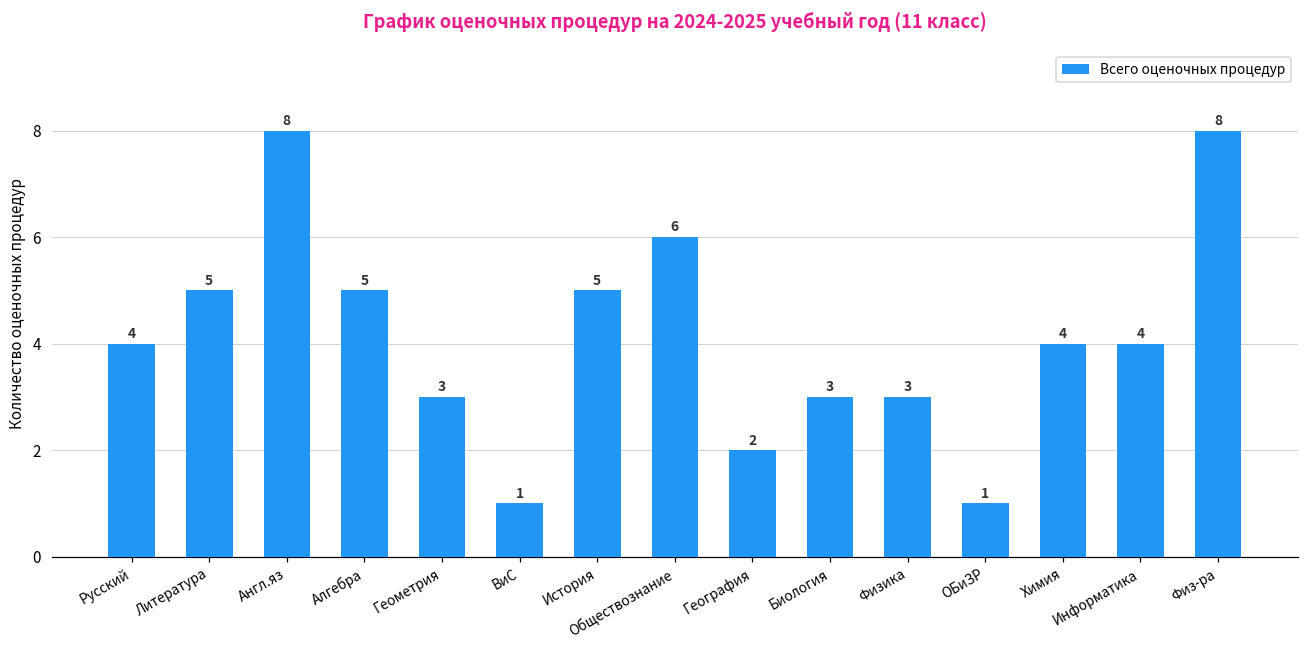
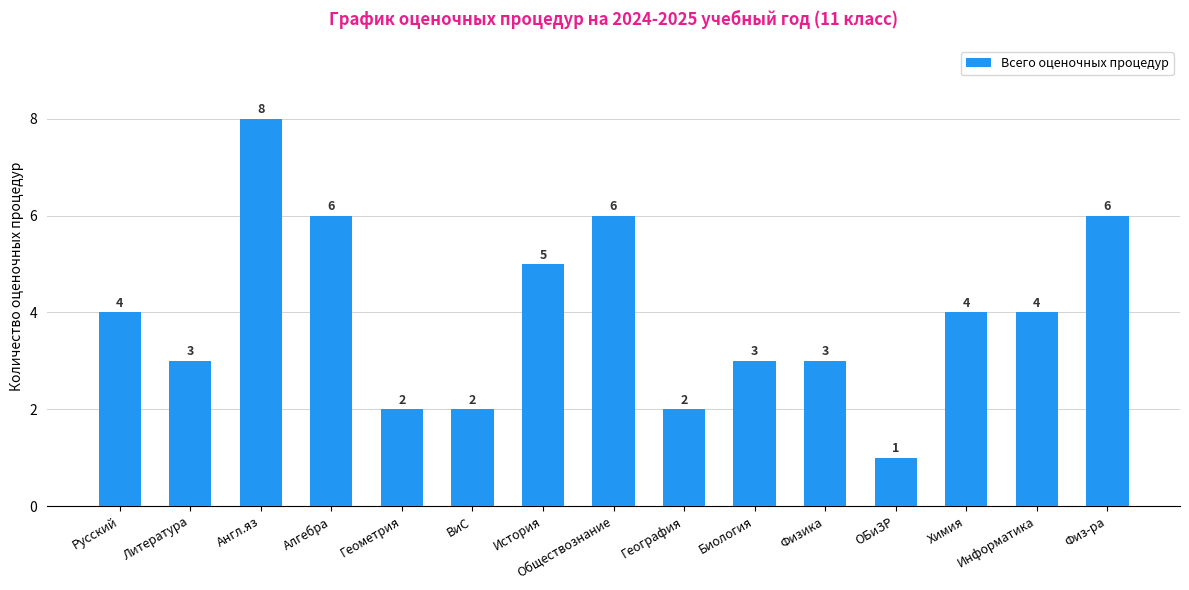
Литература: 5 -> 3
Алгебра: 5 -> 6
Геометрия: 3 -> 2
ВиС: 1 -> 2
Физ-ра: 8 -> 6
